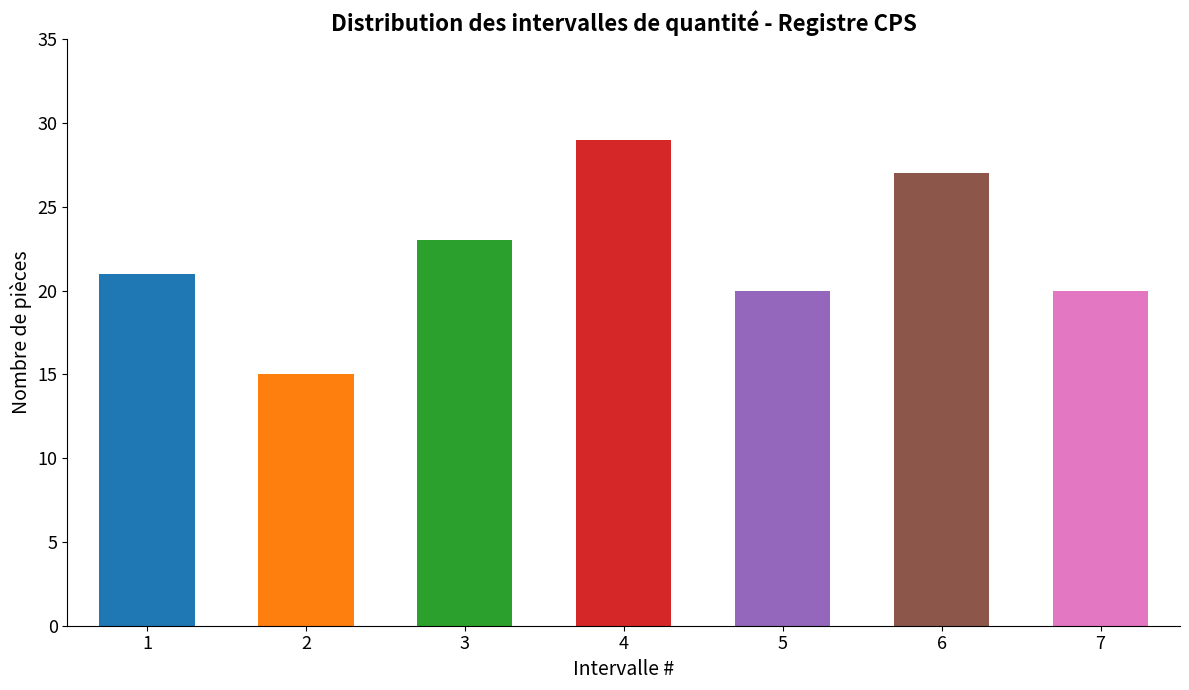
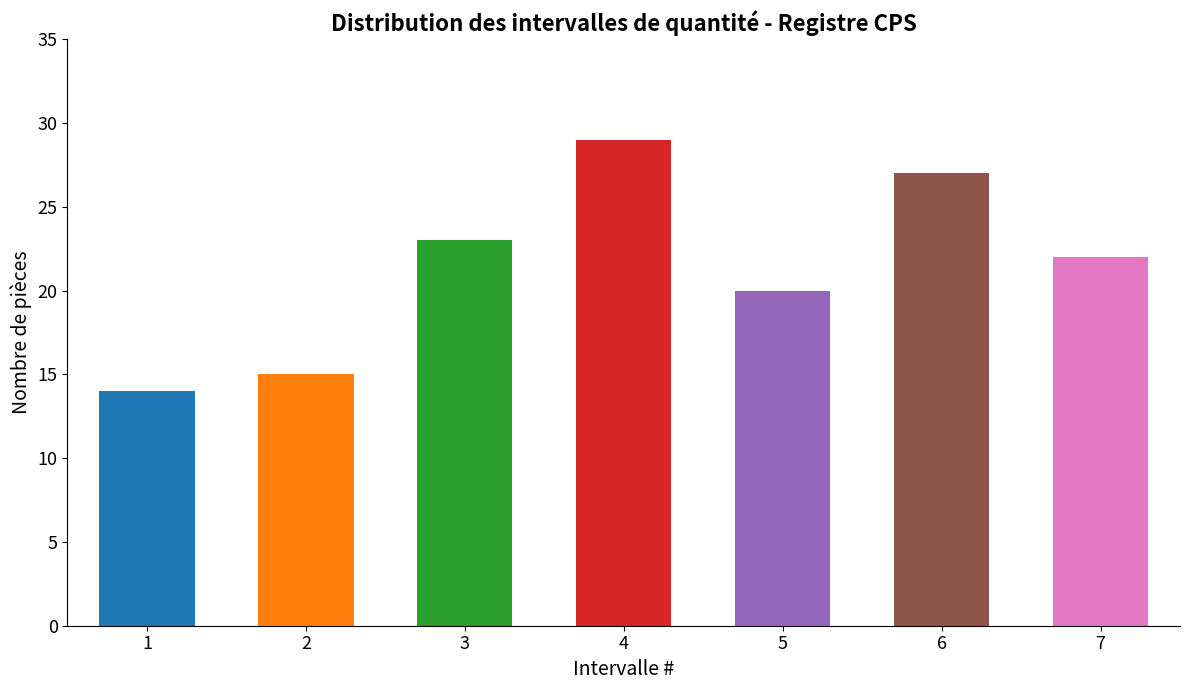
1: 21 -> 14
7: 20 -> 22
